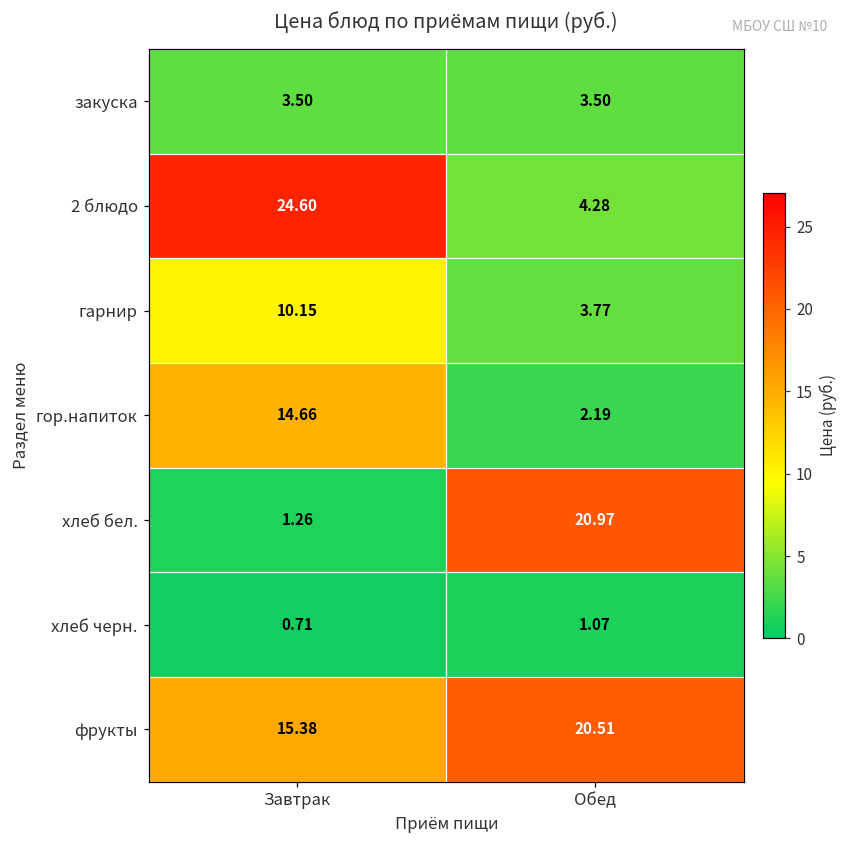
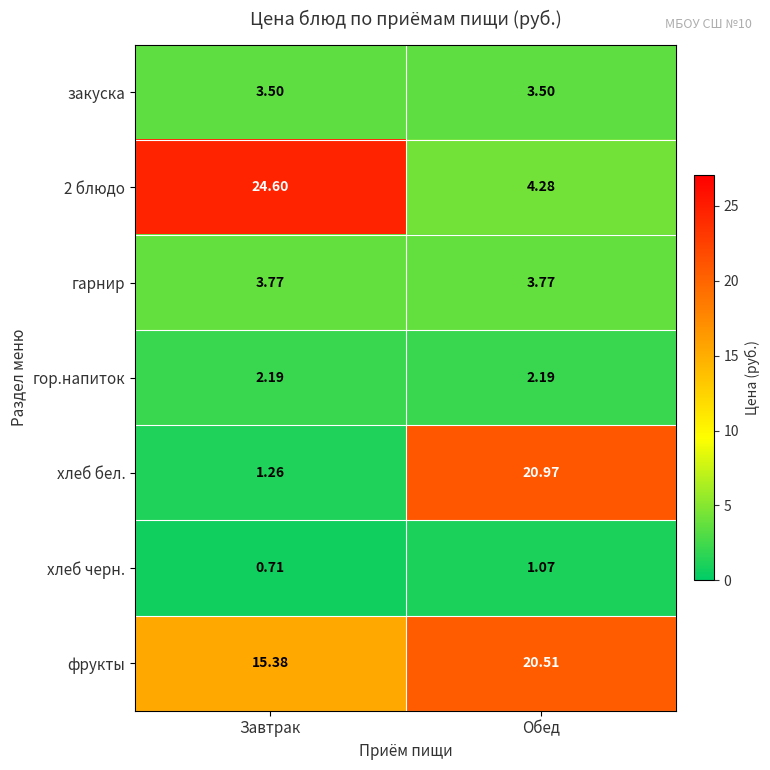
гарнир, Завтрак: 10.15 -> 3.77
гор.напиток, Завтрак: 14.66 -> 2.19
